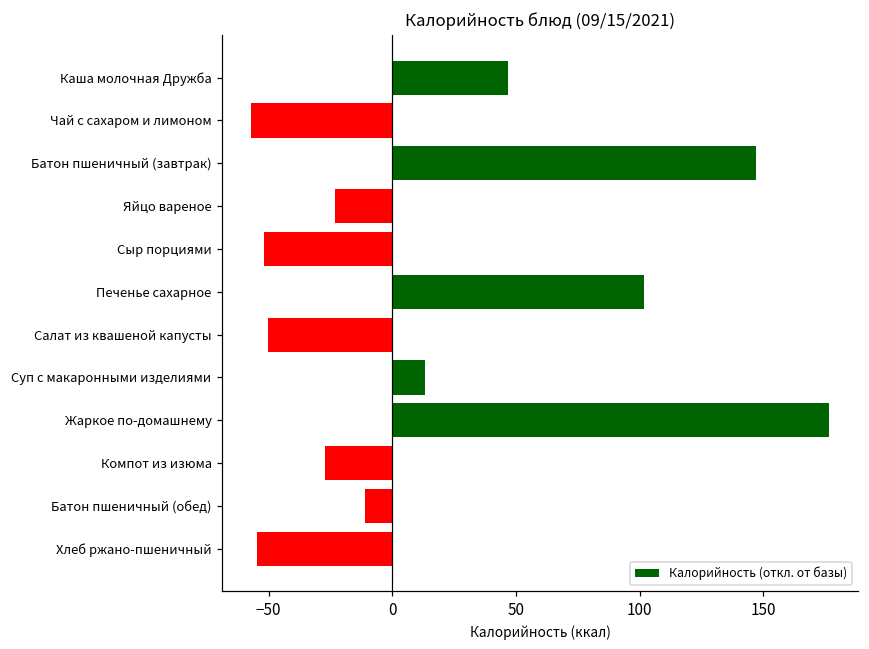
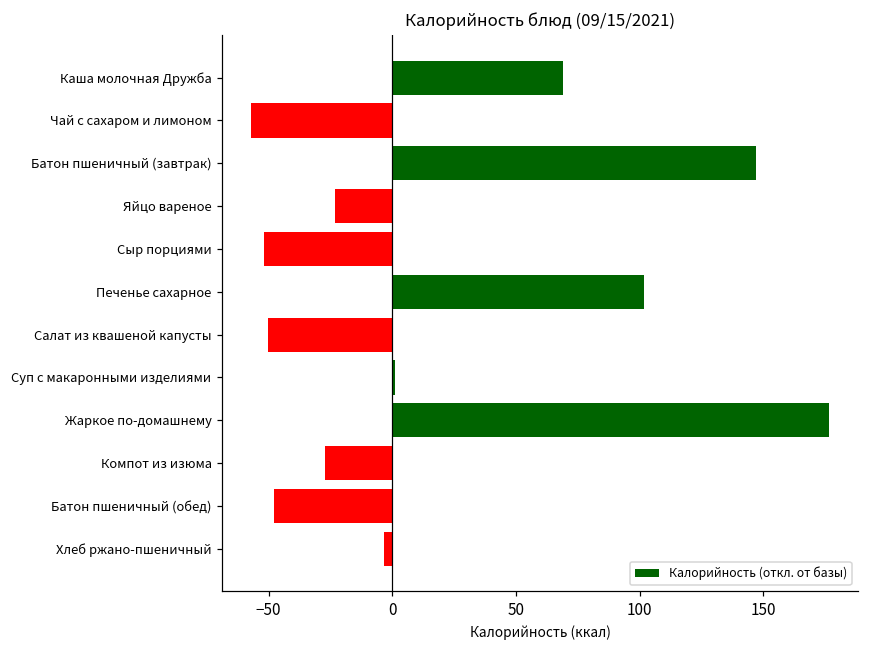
Каша молочная Дружба: 47 -> 69
Суп с макаронными изделиями: 13 -> 1
Батон пшеничный (обед): -11 -> -48
Хлеб ржано-пшеничный: -55 -> -3
